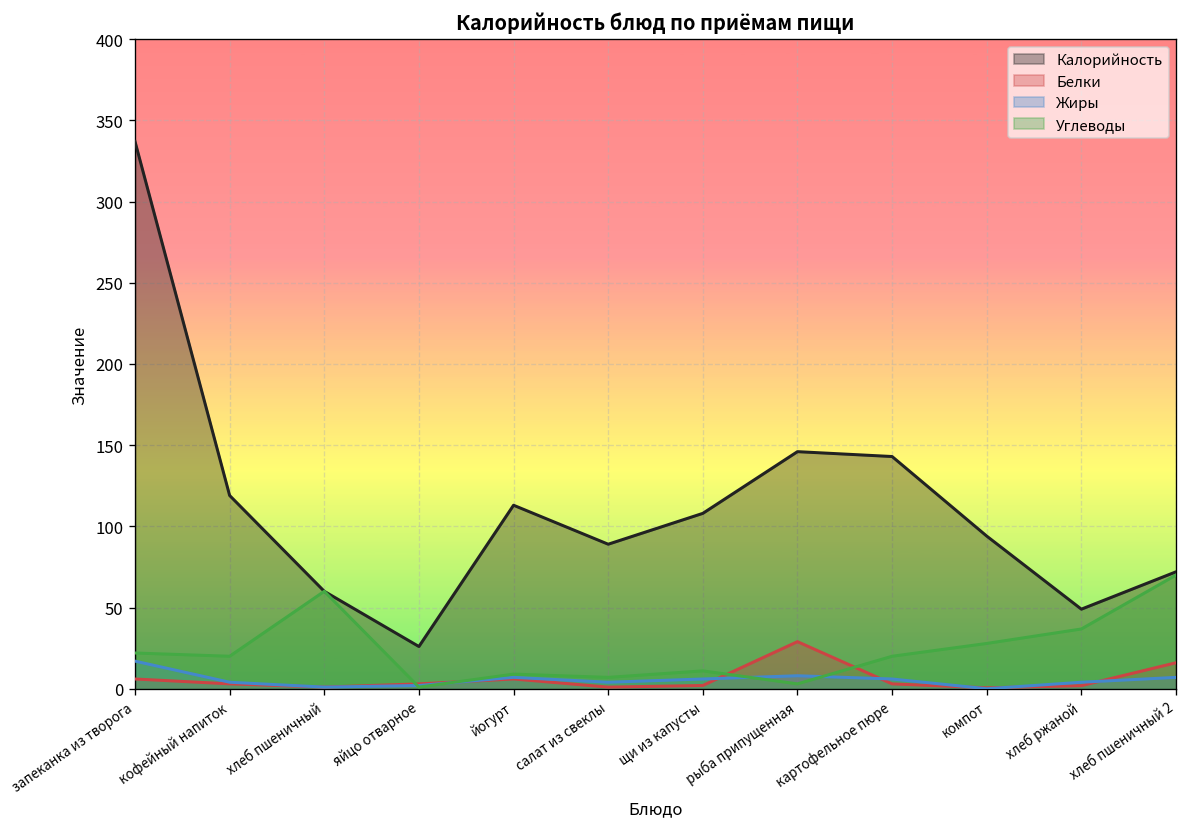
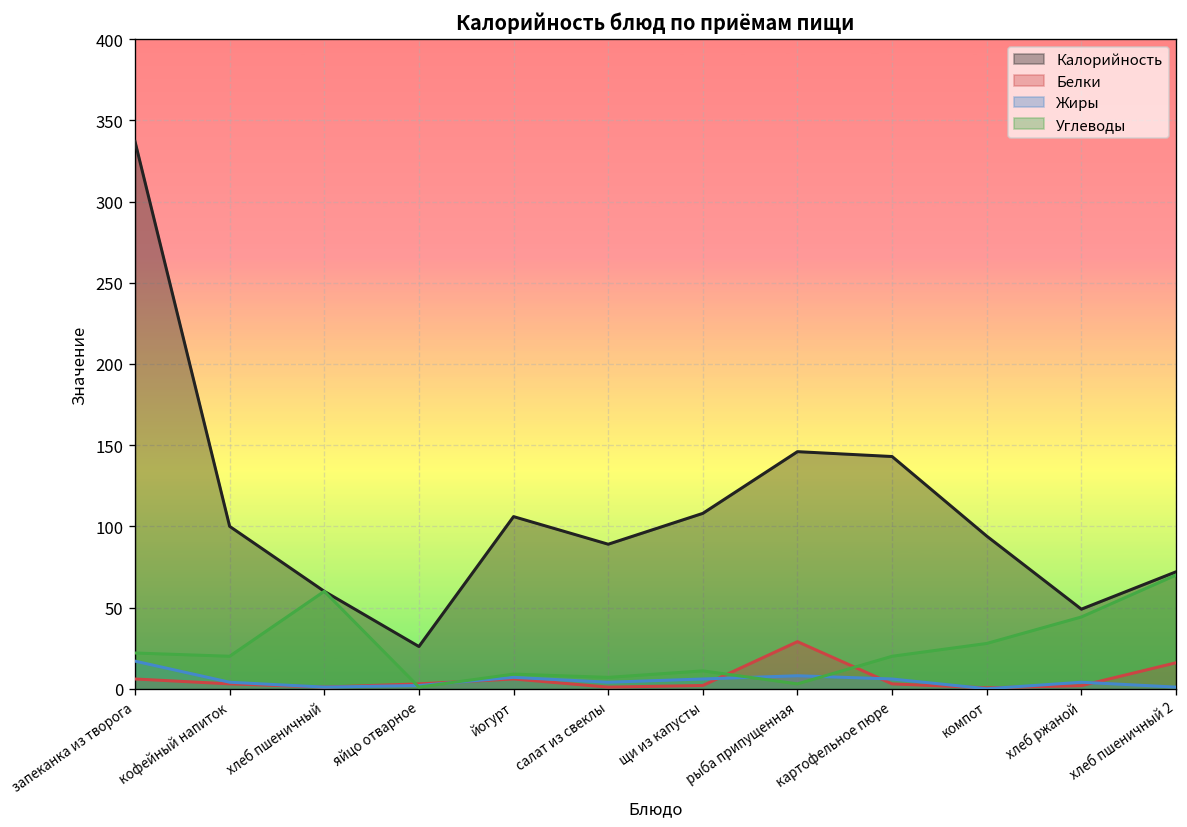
Калорийность, кофейный напиток: 119 -> 100
Калорийность, йогурт: 113 -> 106
Углеводы, хлеб ржаной: 37 -> 44
Жиры, хлеб пшеничный 2: 7 -> 1
